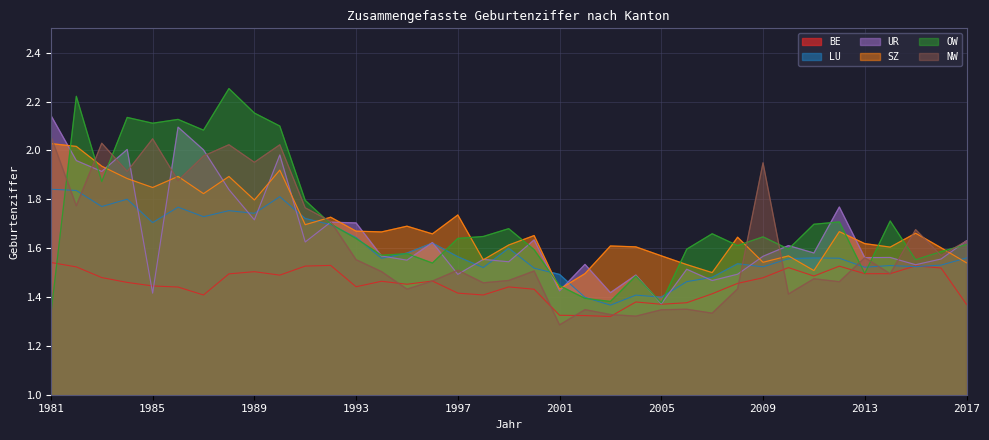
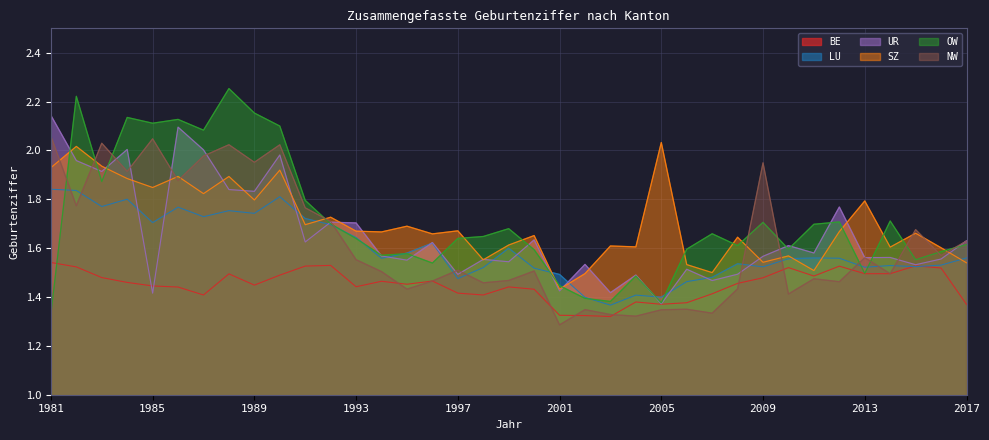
SZ, 1981: 2.03 -> 1.93
BE, 1989: 1.50 -> 1.45
UR, 1989: 1.72 -> 1.83
LU, 1997: 1.56 -> 1.48
SZ, 1997: 1.74 -> 1.67
SZ, 2005: 1.57 -> 2.03
OW, 2009: 1.65 -> 1.71
SZ, 2013: 1.62 -> 1.79
